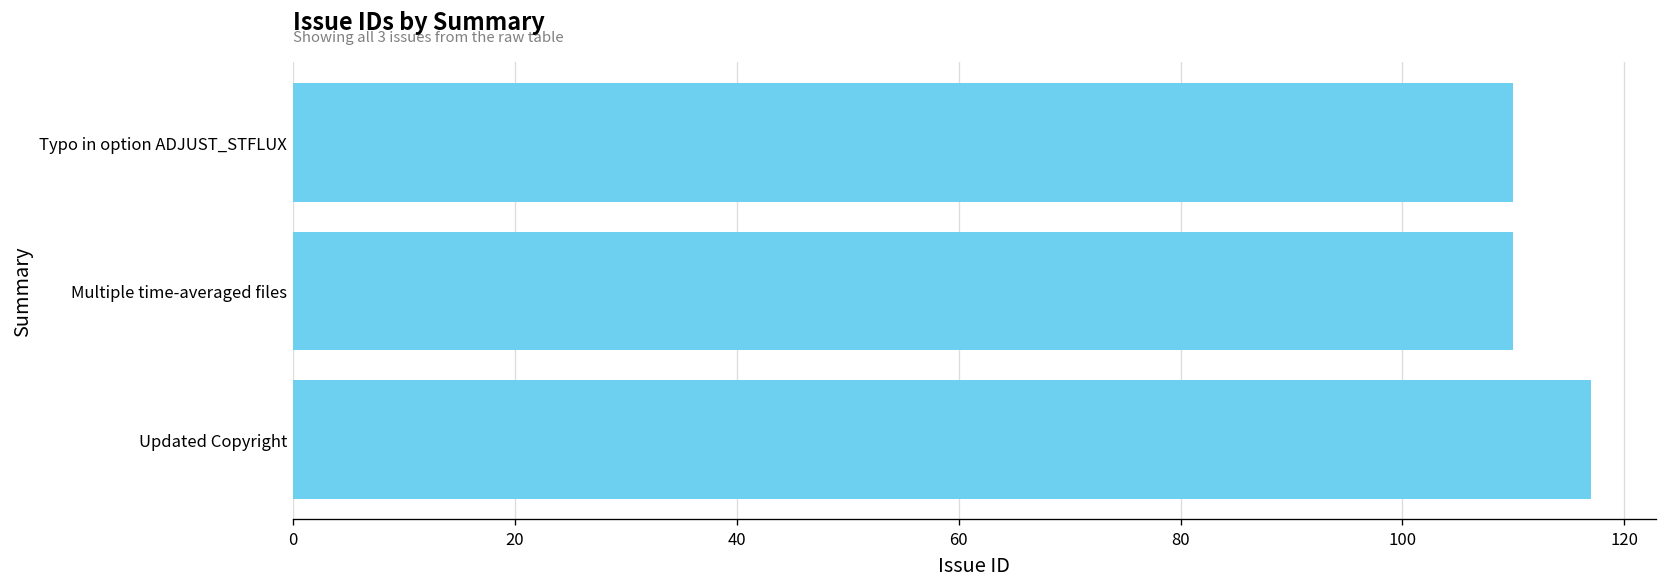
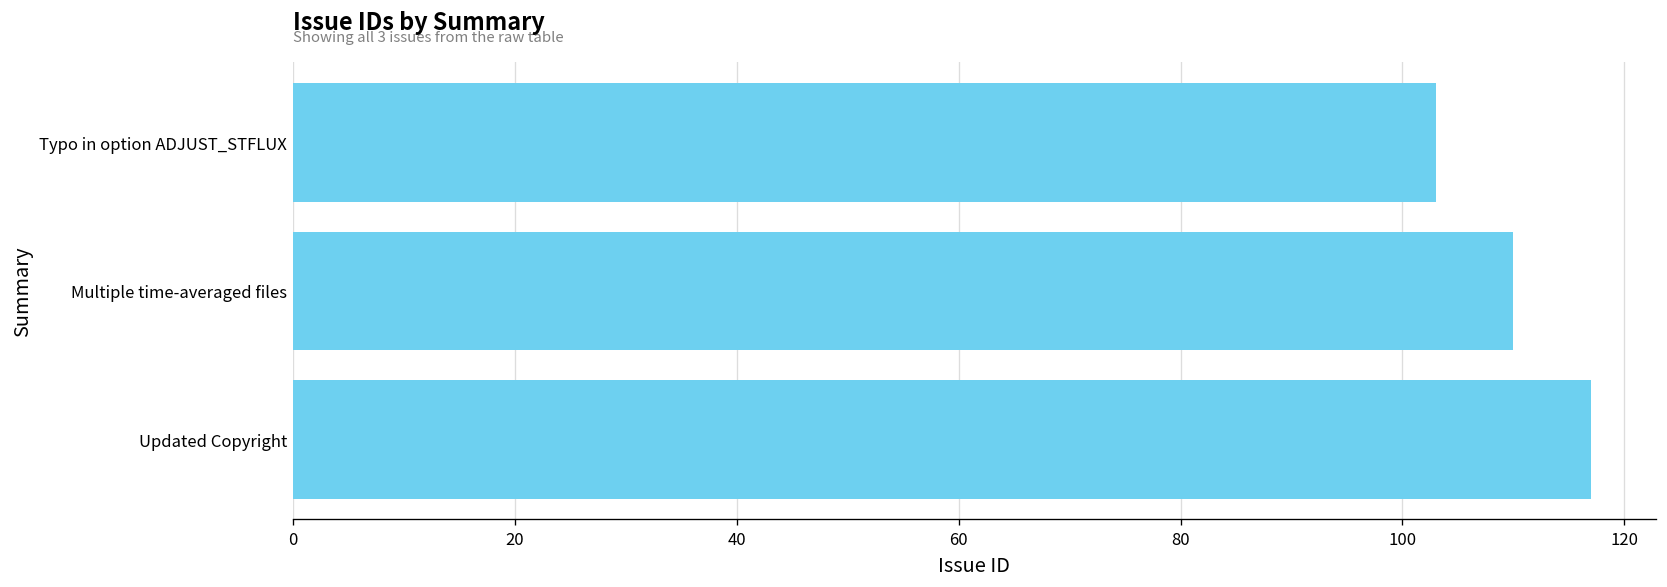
Typo in option ADJUST_STFLUX: 110 -> 103
